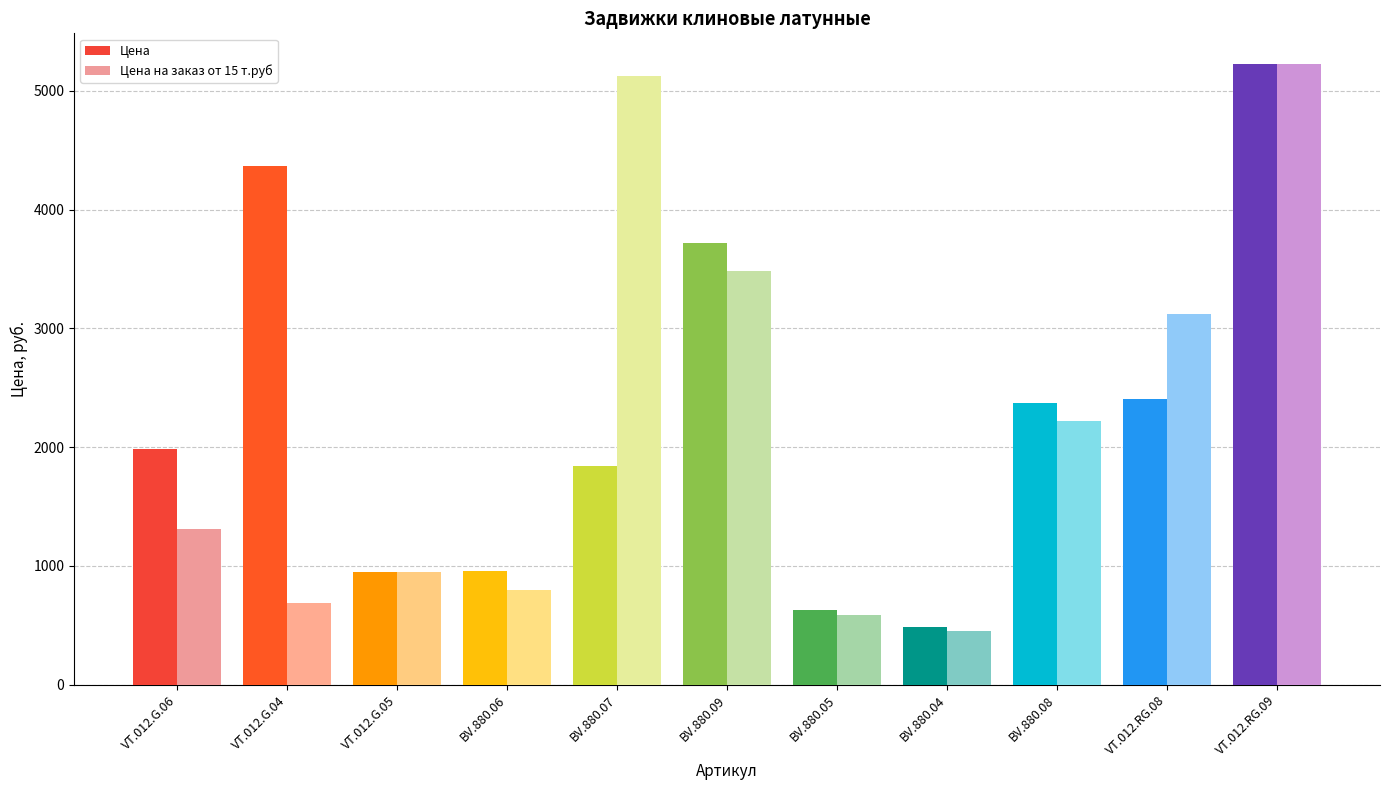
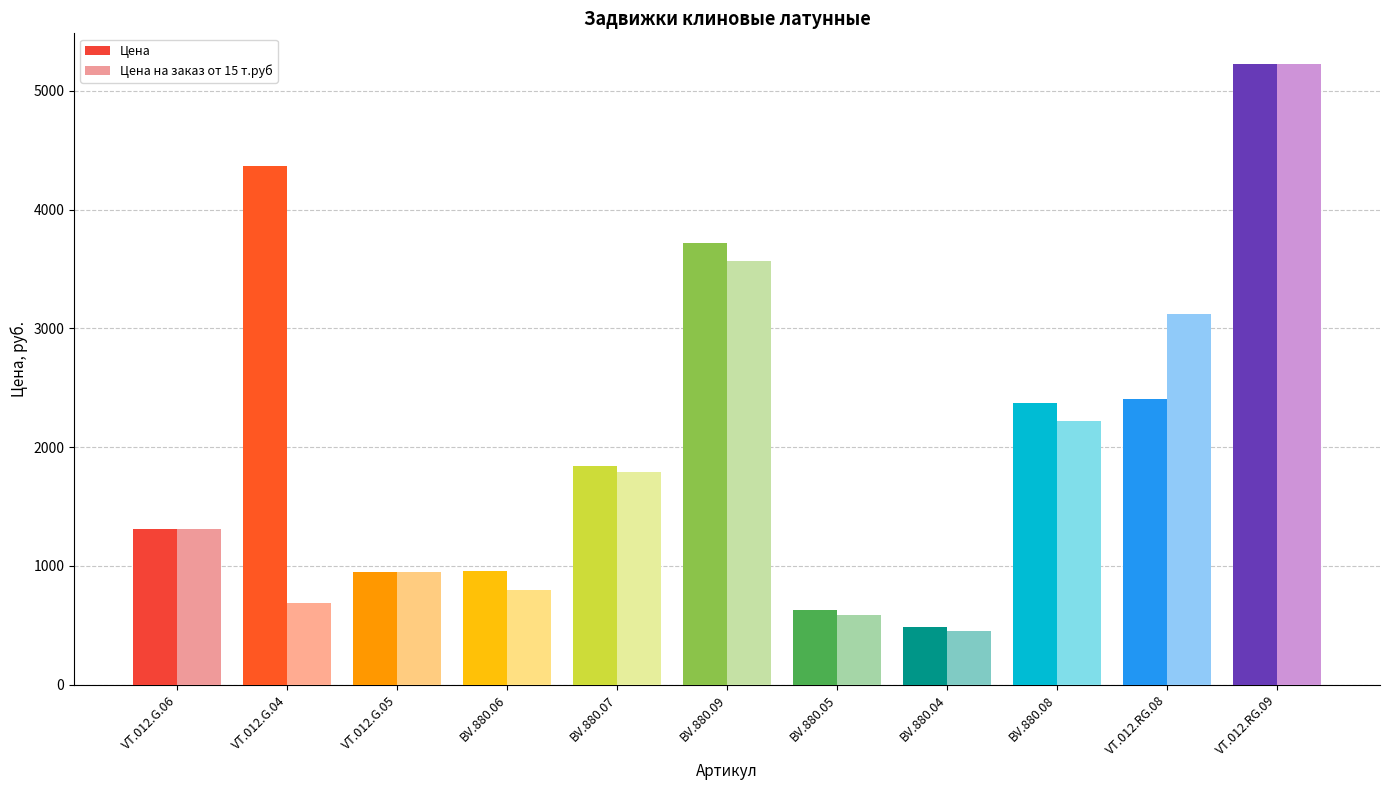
Цена, VT.012.G.06: 1980 -> 1310
Цена на заказ от 15 т.руб, BV.880.07: 5120 -> 1790
Цена на заказ от 15 т.руб, BV.880.09: 3480 -> 3570
